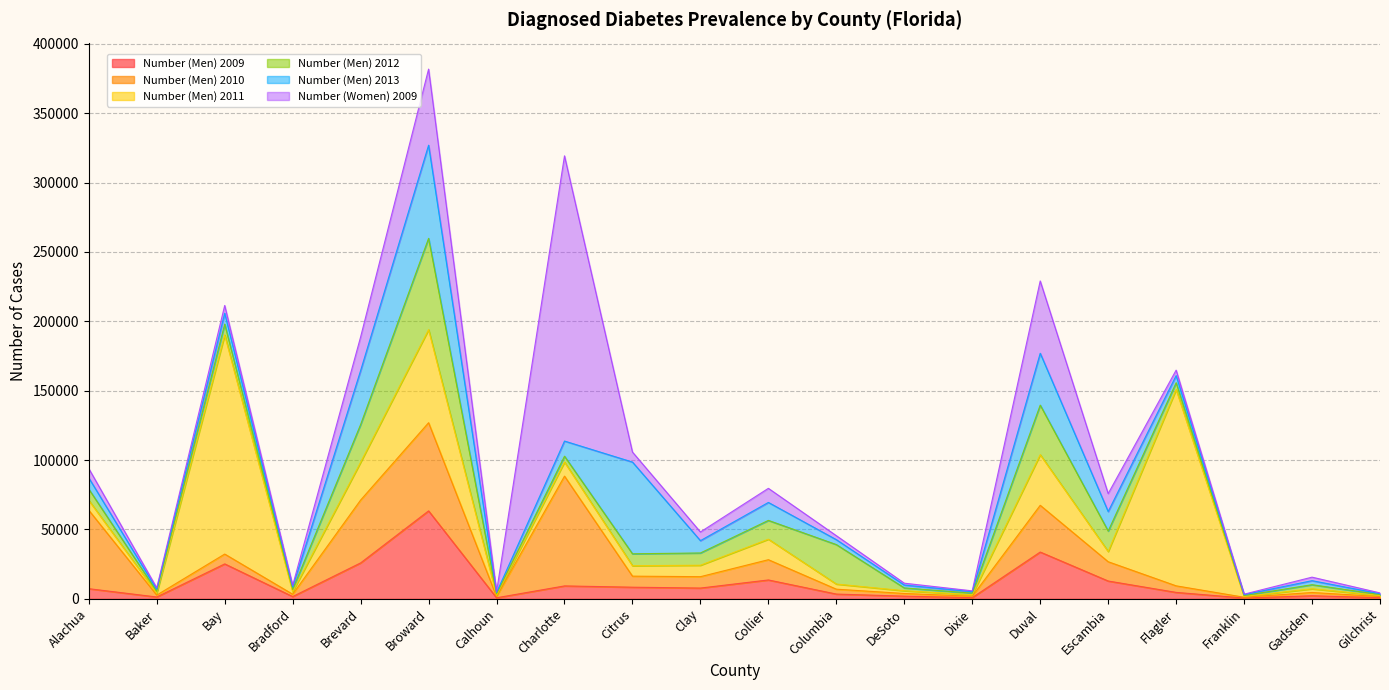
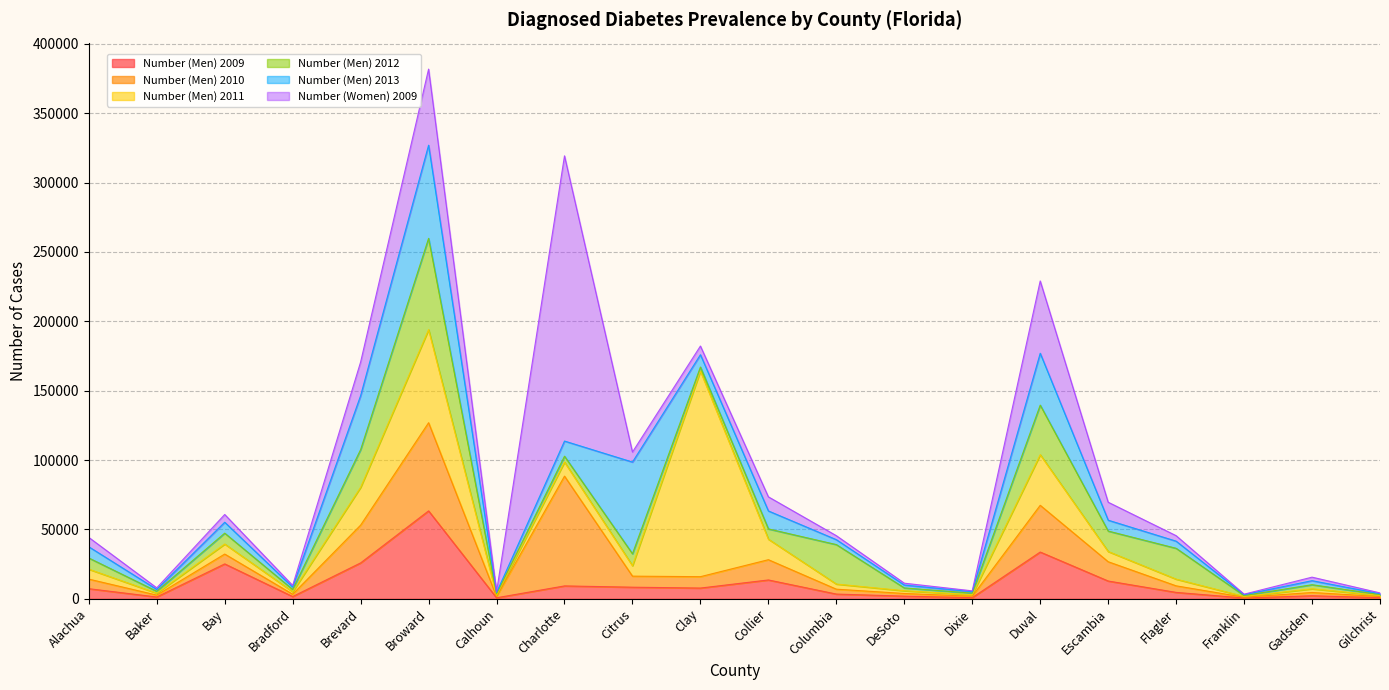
Number (Men) 2010, Alachua: 57000 -> 7000
Number (Men) 2011, Bay: 158000 -> 7000
Number (Men) 2010, Brevard: 45000 -> 27000
Number (Men) 2011, Clay: 8000 -> 148000
Number (Men) 2012, Clay: 9000 -> 3000
Number (Men) 2012, Collier: 14000 -> 7000
Number (Men) 2013, Escambia: 14000 -> 8000
Number (Men) 2011, Flagler: 141000 -> 5000
Number (Men) 2012, Flagler: 5000 -> 22000
